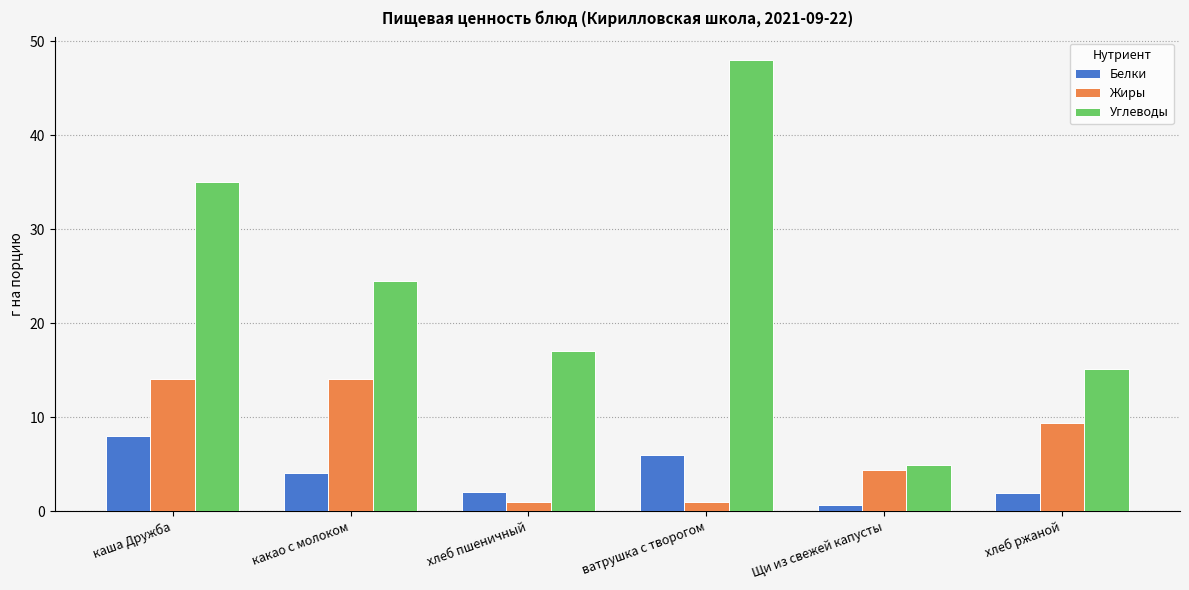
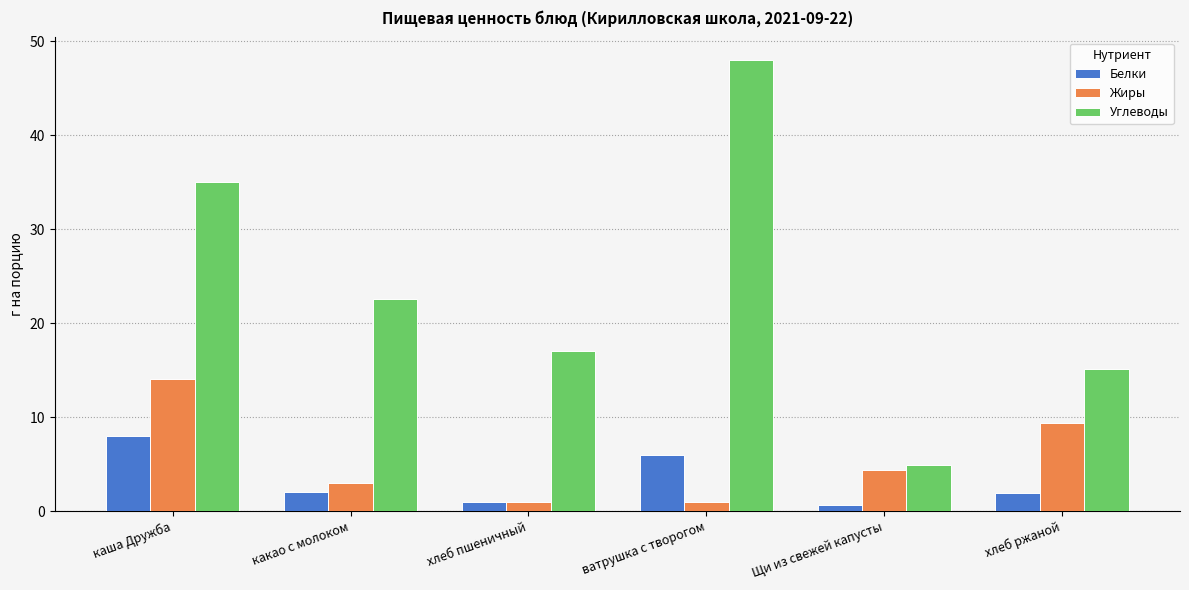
Белки, какао с молоком: 4 -> 2
Жиры, какао с молоком: 14 -> 3
Углеводы, какао с молоком: 25 -> 23
Белки, хлеб пшеничный: 2 -> 1
